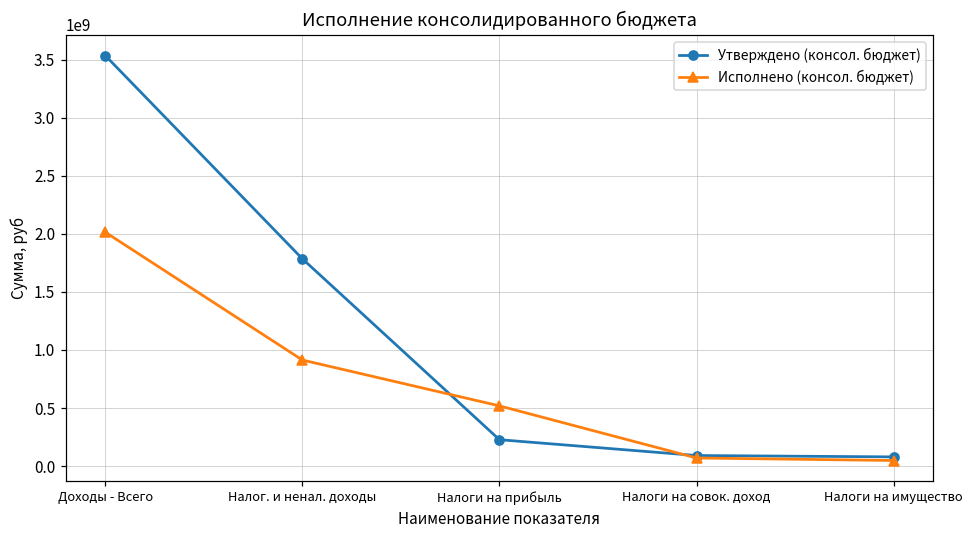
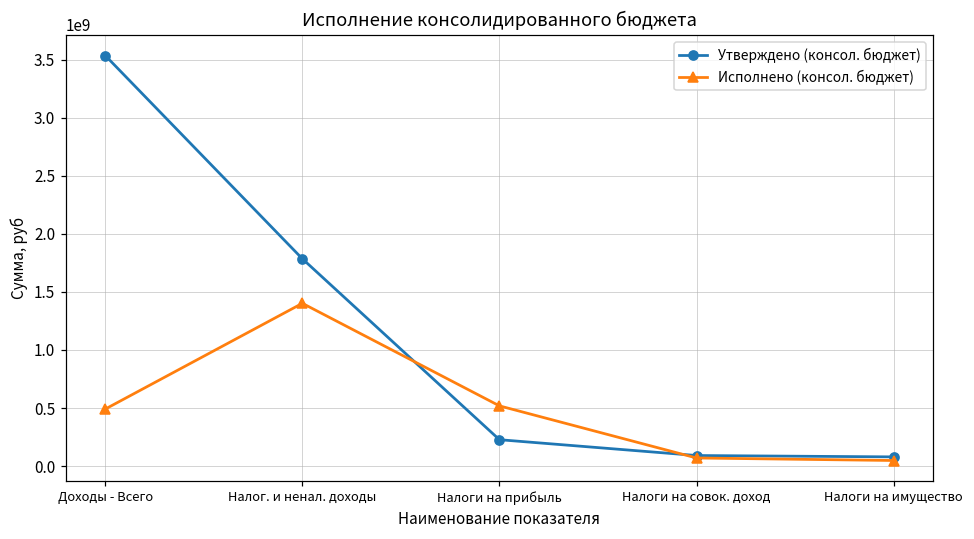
Исполнено (консол. бюджет), Доходы - Всего: 2020000000 -> 490000000
Исполнено (консол. бюджет), Налог. и ненал. доходы: 910000000 -> 1400000000
